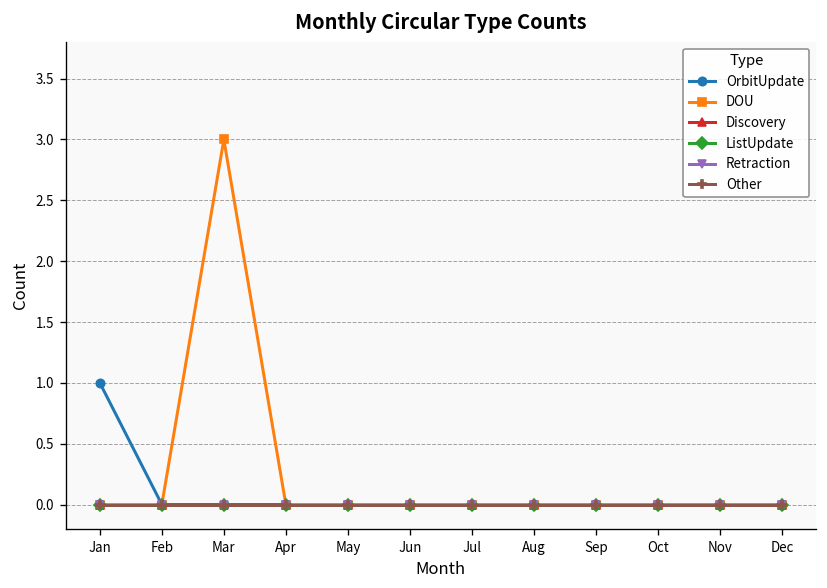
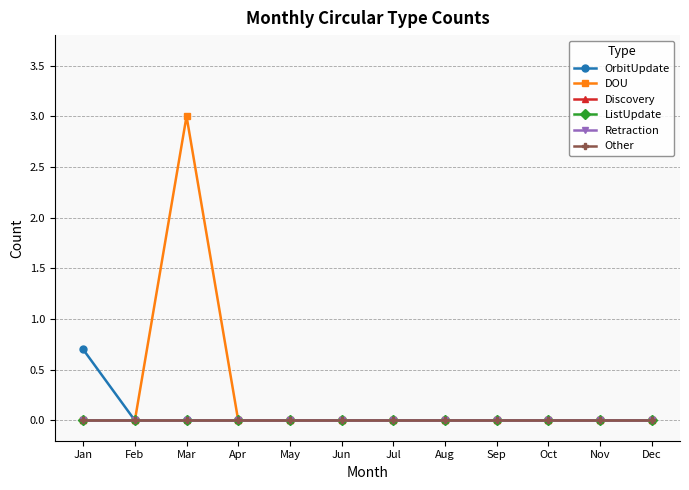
OrbitUpdate, Jan: 1.0 -> 0.7
